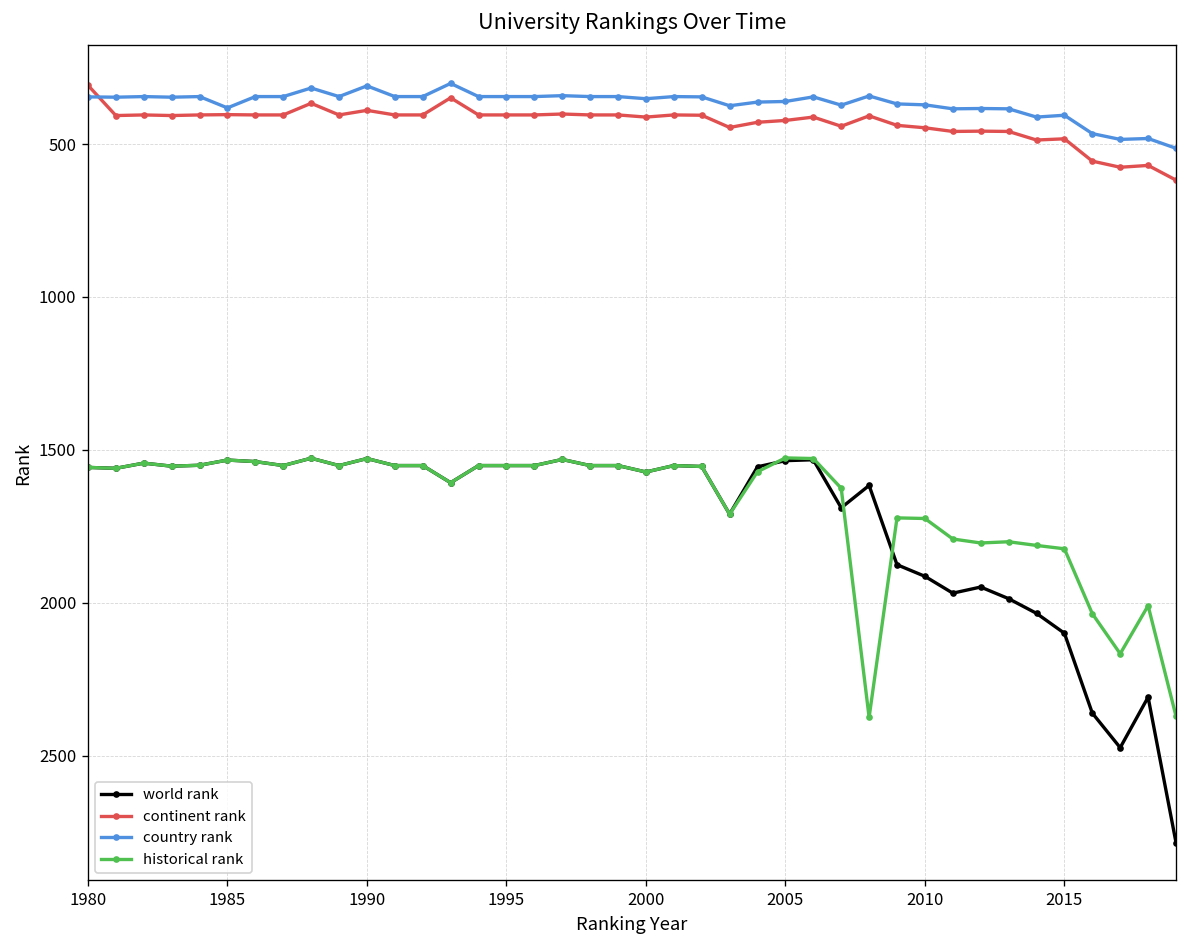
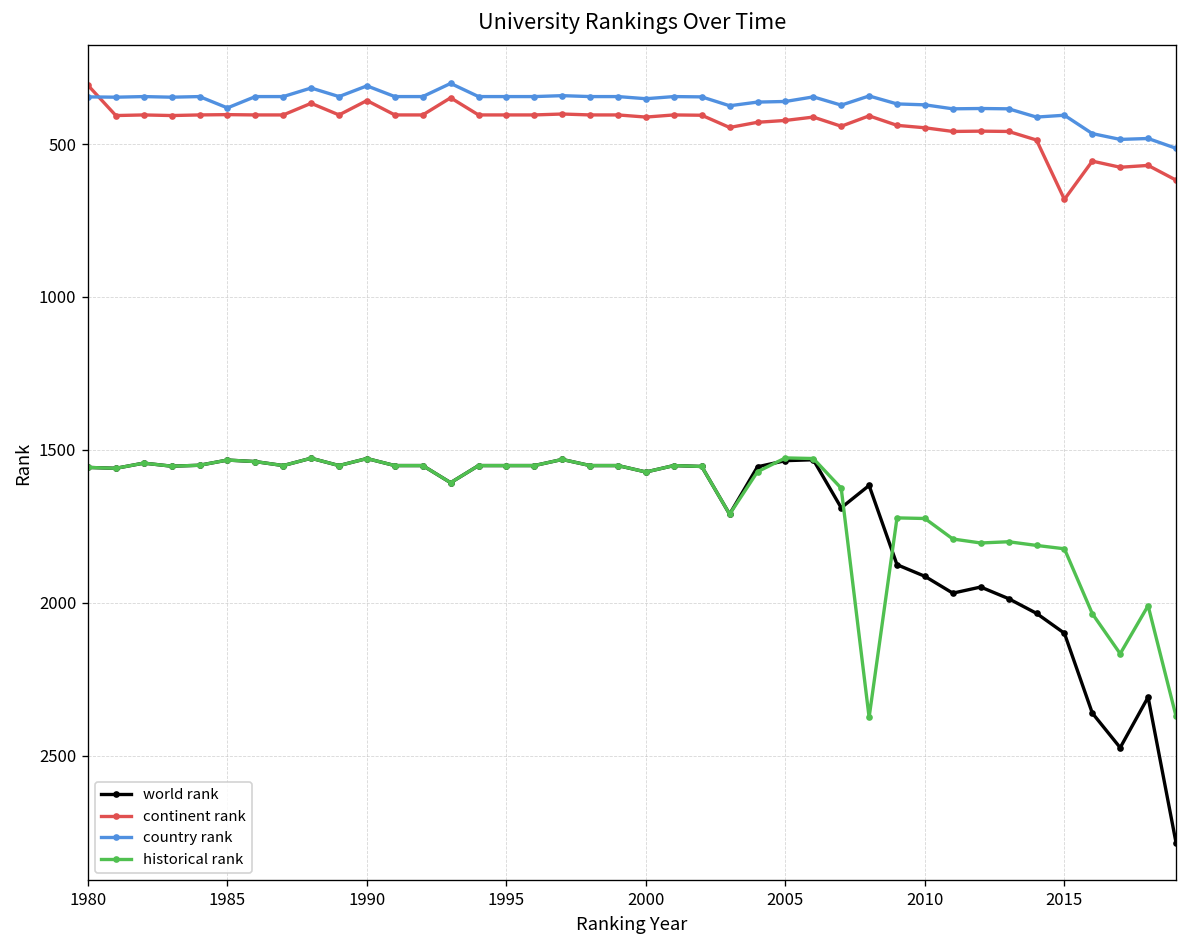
continent rank, 1990: 390 -> 360
continent rank, 2015: 480 -> 680
